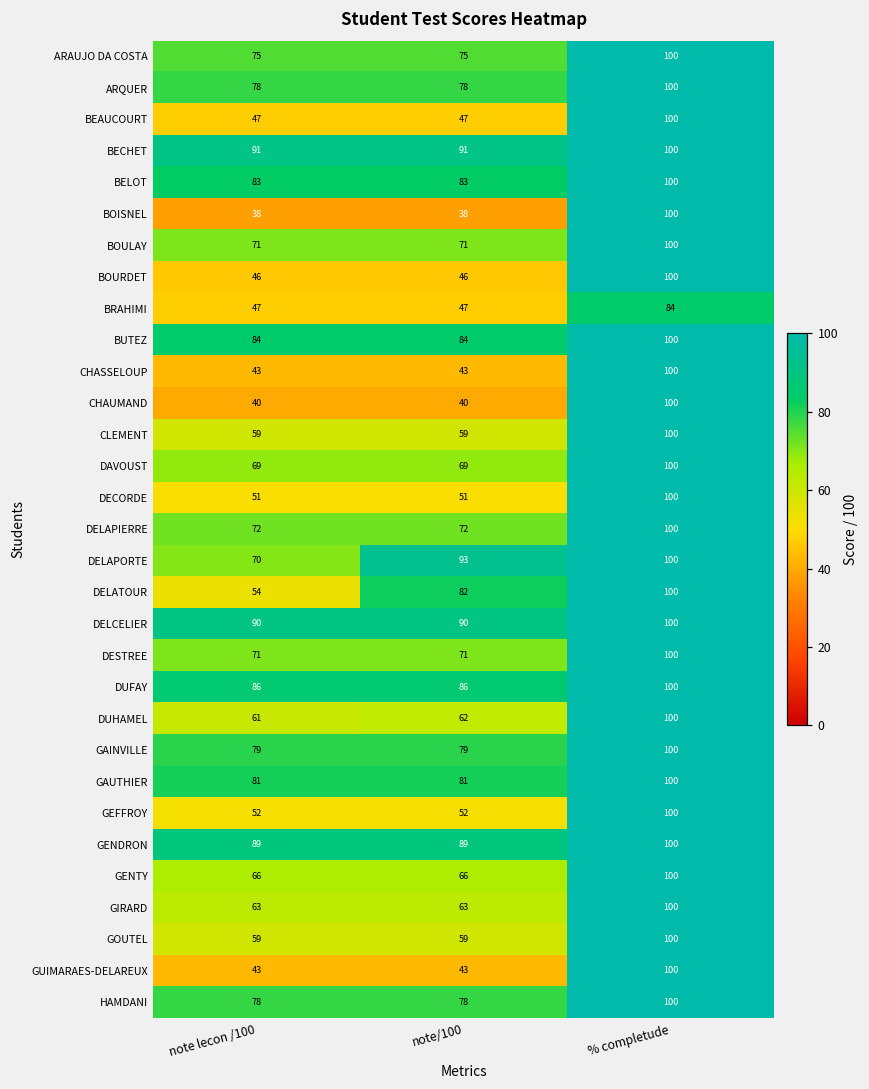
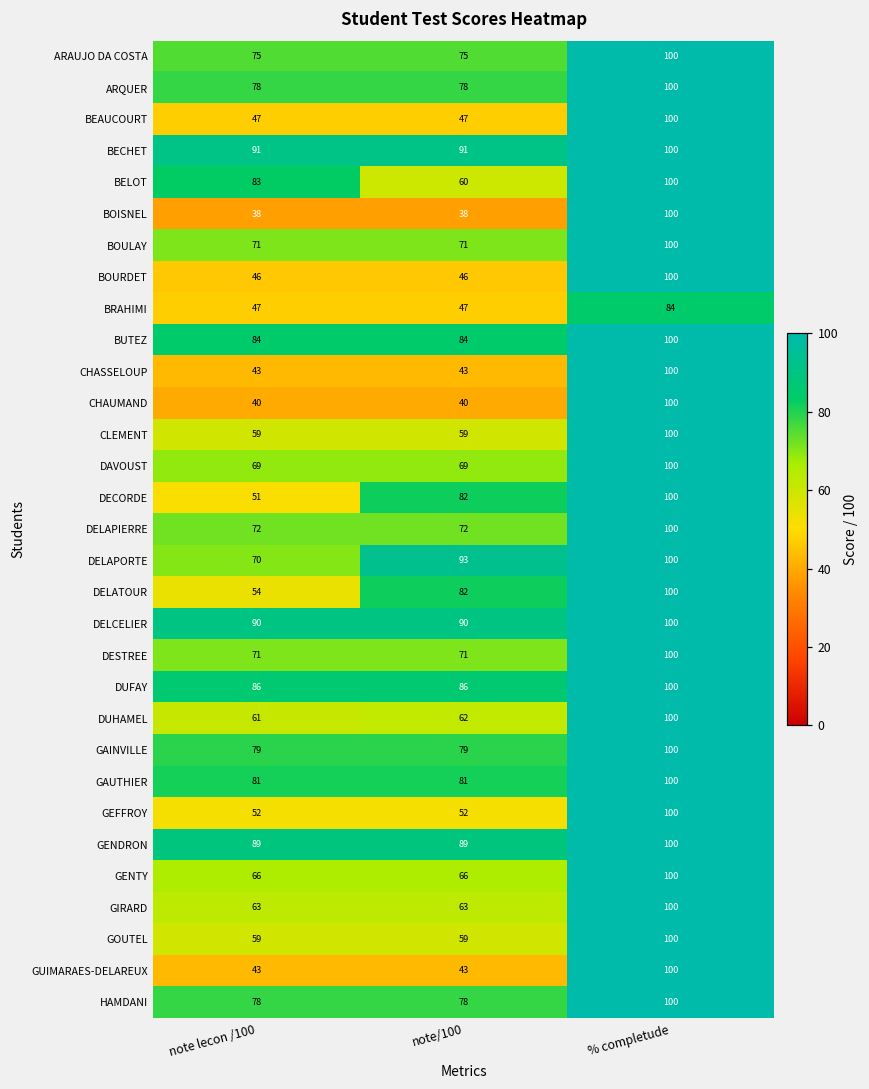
BELOT, note/100: 83 -> 60
DECORDE, note/100: 51 -> 82
